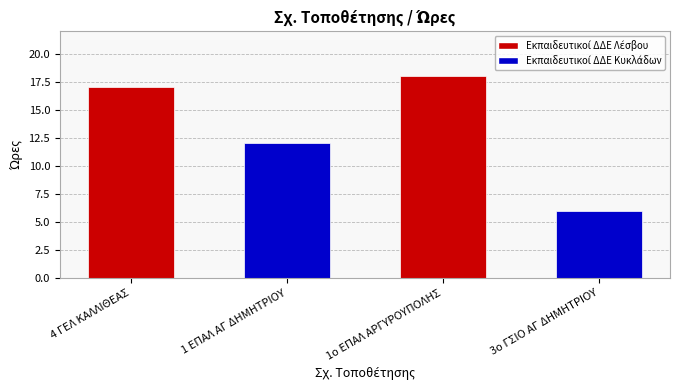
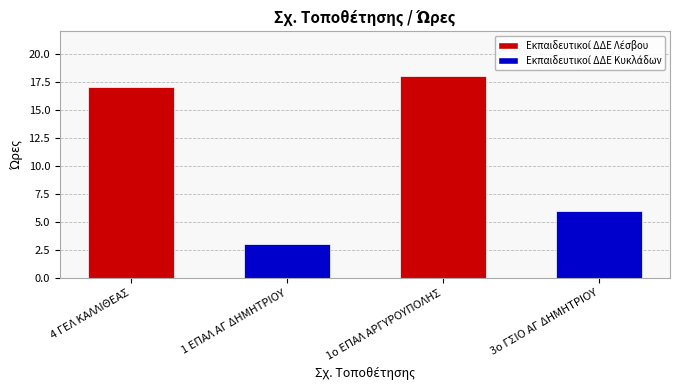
1 ΕΠΑΛ ΑΓ ΔΗΜΗΤΡΙΟΥ: 12 -> 3
